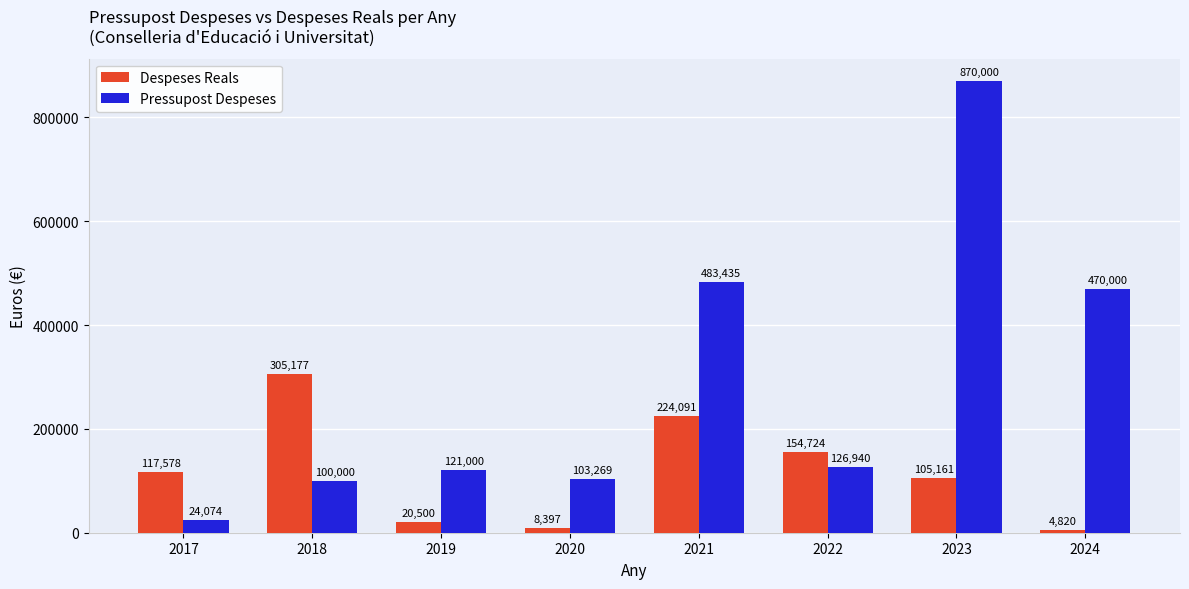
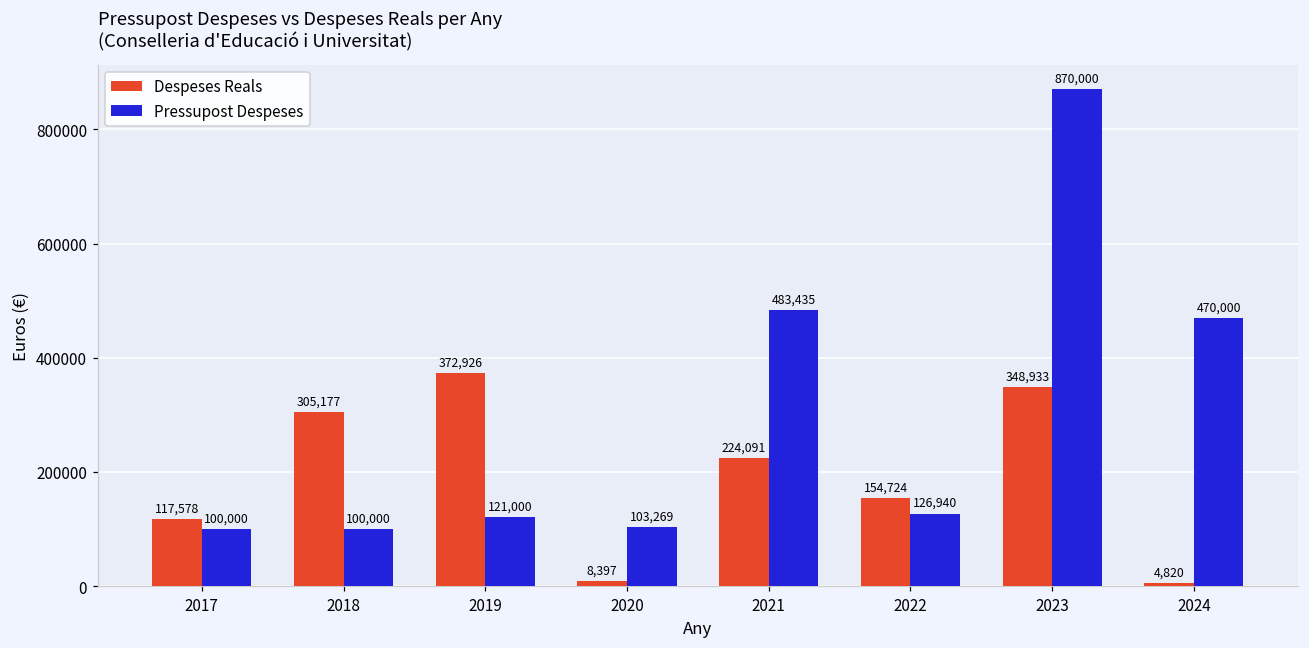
Pressupost Despeses, 2017: 24,074 -> 100,000
Despeses Reals, 2019: 20,500 -> 372,926
Despeses Reals, 2023: 105,161 -> 348,933
